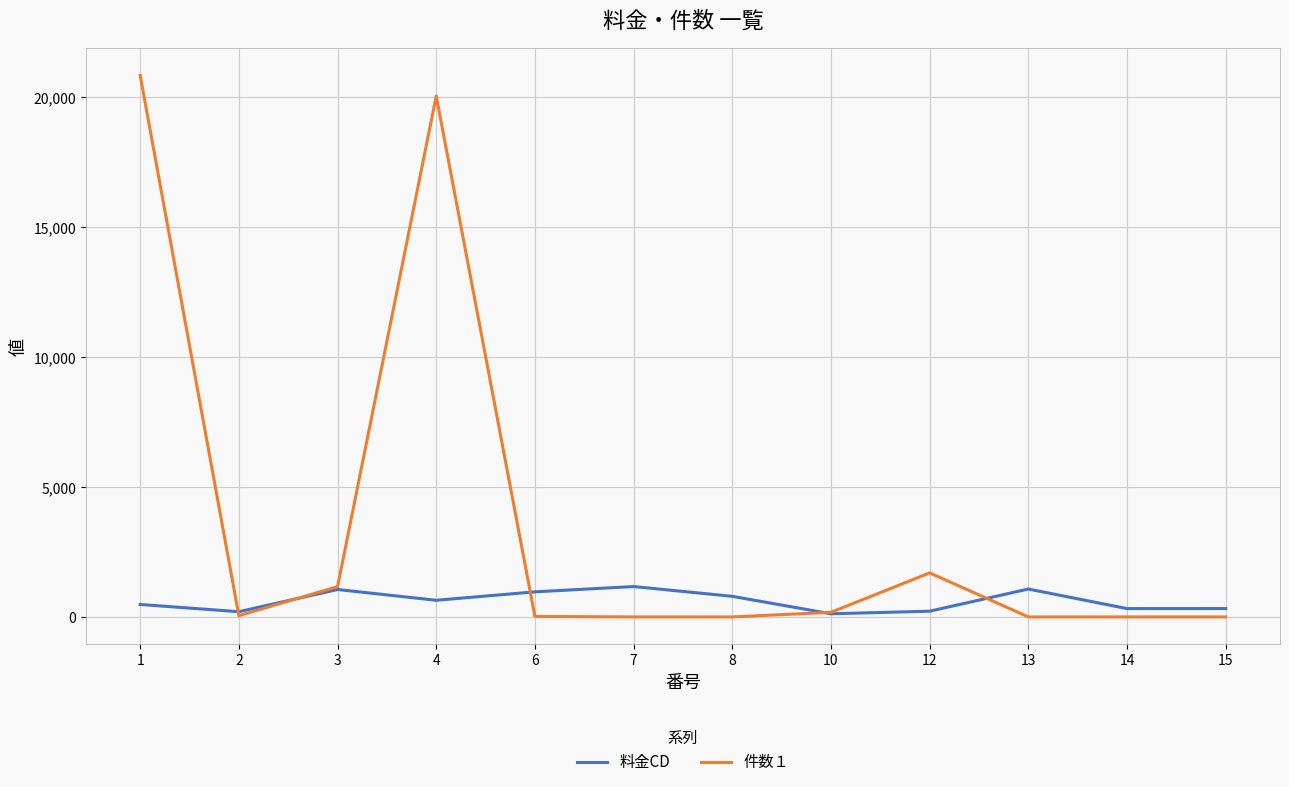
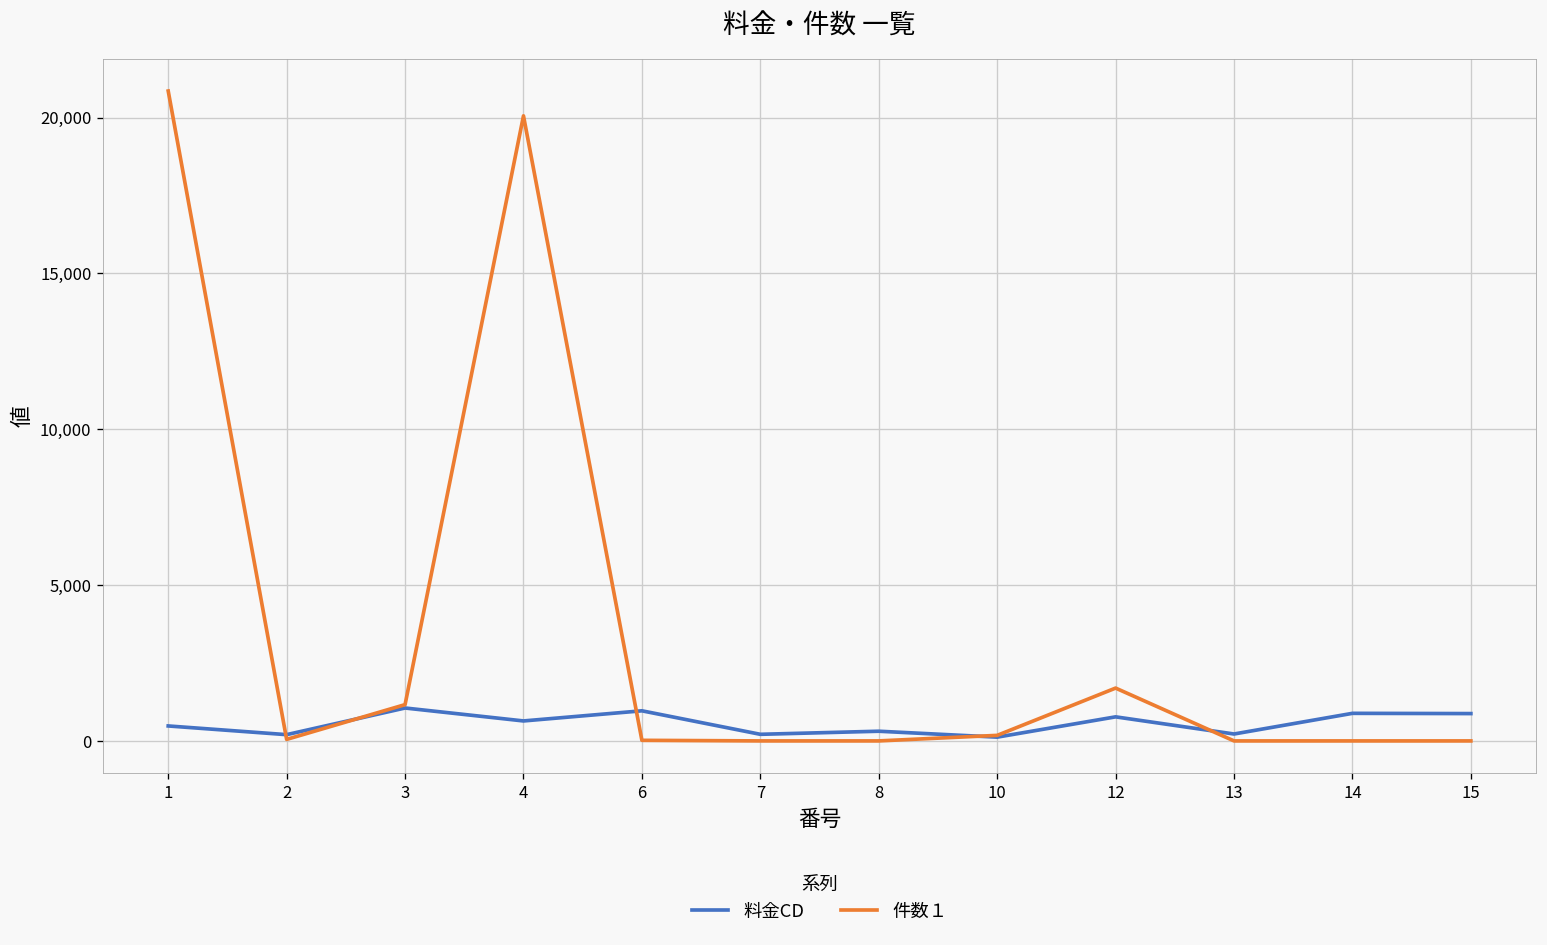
料金CD, 7: 1,200 -> 200
料金CD, 8: 800 -> 300
料金CD, 12: 200 -> 800
料金CD, 13: 1,100 -> 200
料金CD, 14: 300 -> 900
料金CD, 15: 300 -> 900
